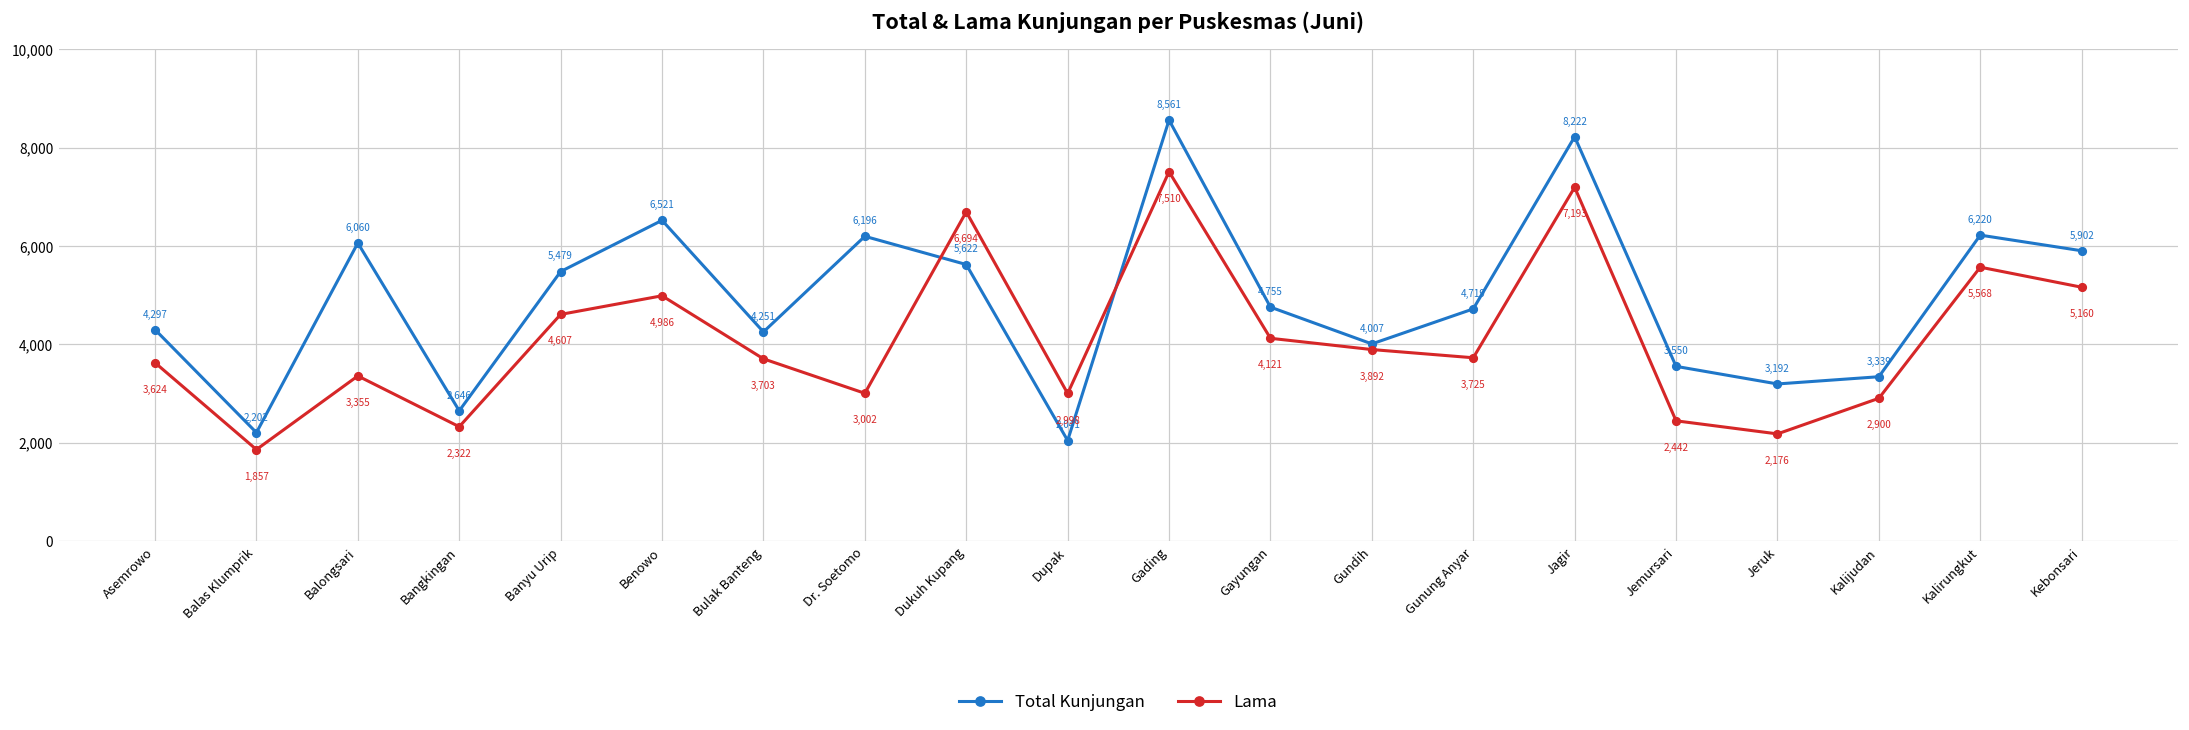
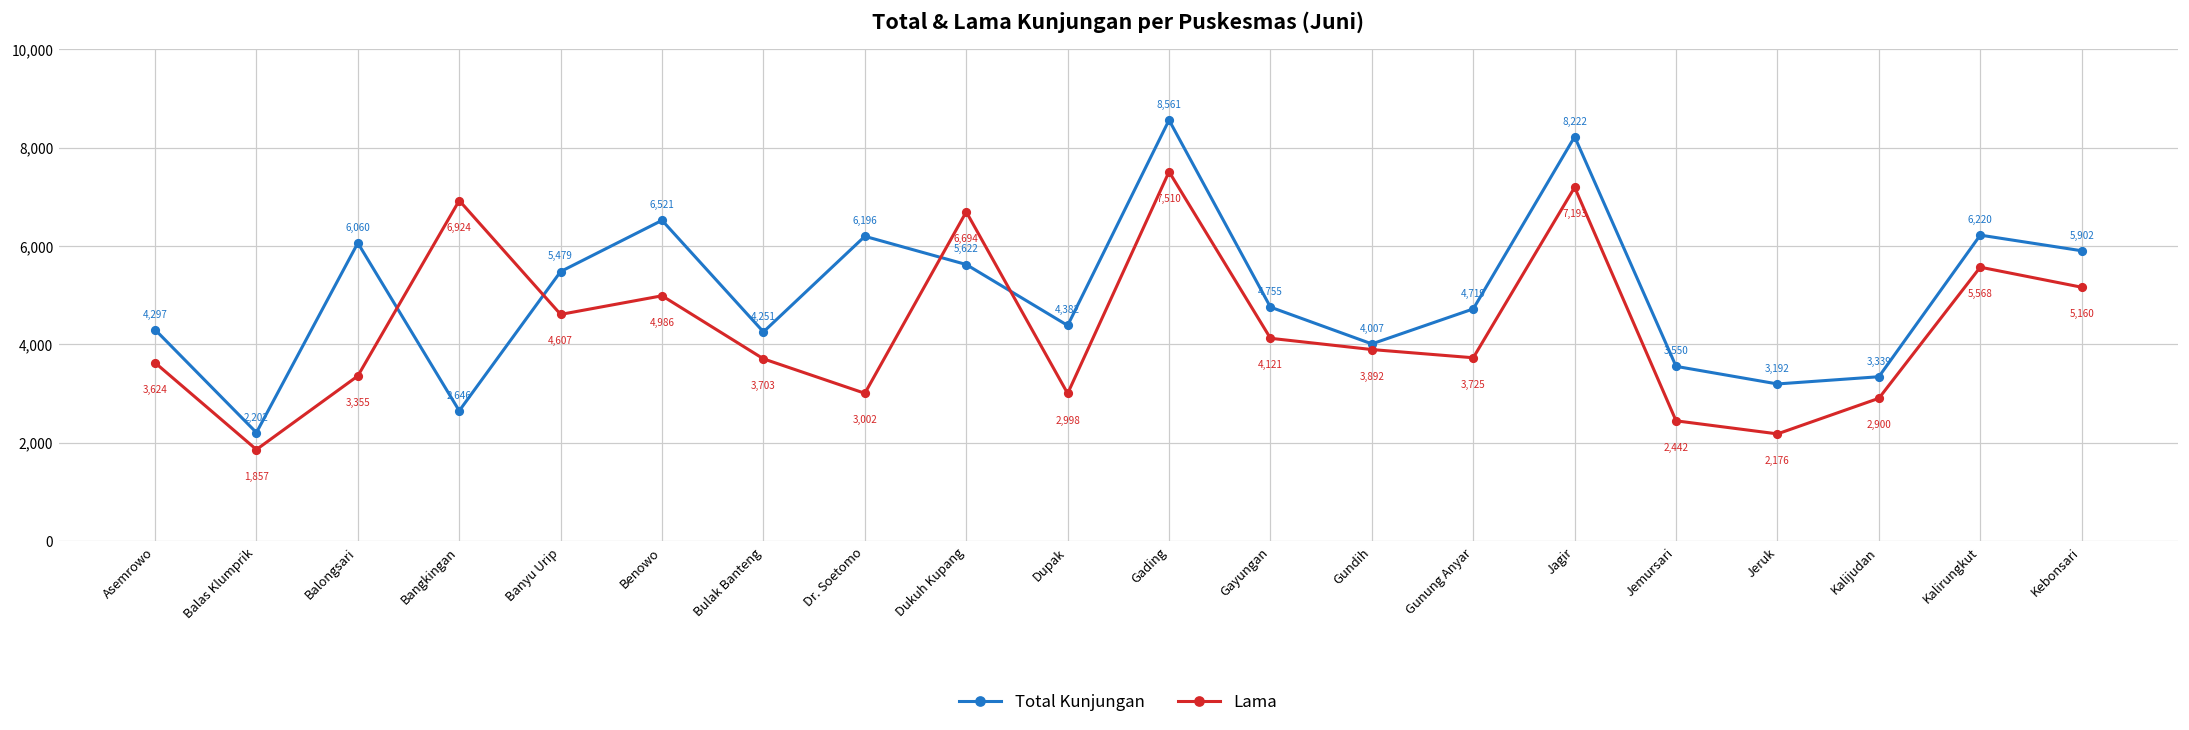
Lama, Bangkingan: 2,322 -> 6,924
Total Kunjungan, Dupak: 2,041 -> 4,382
